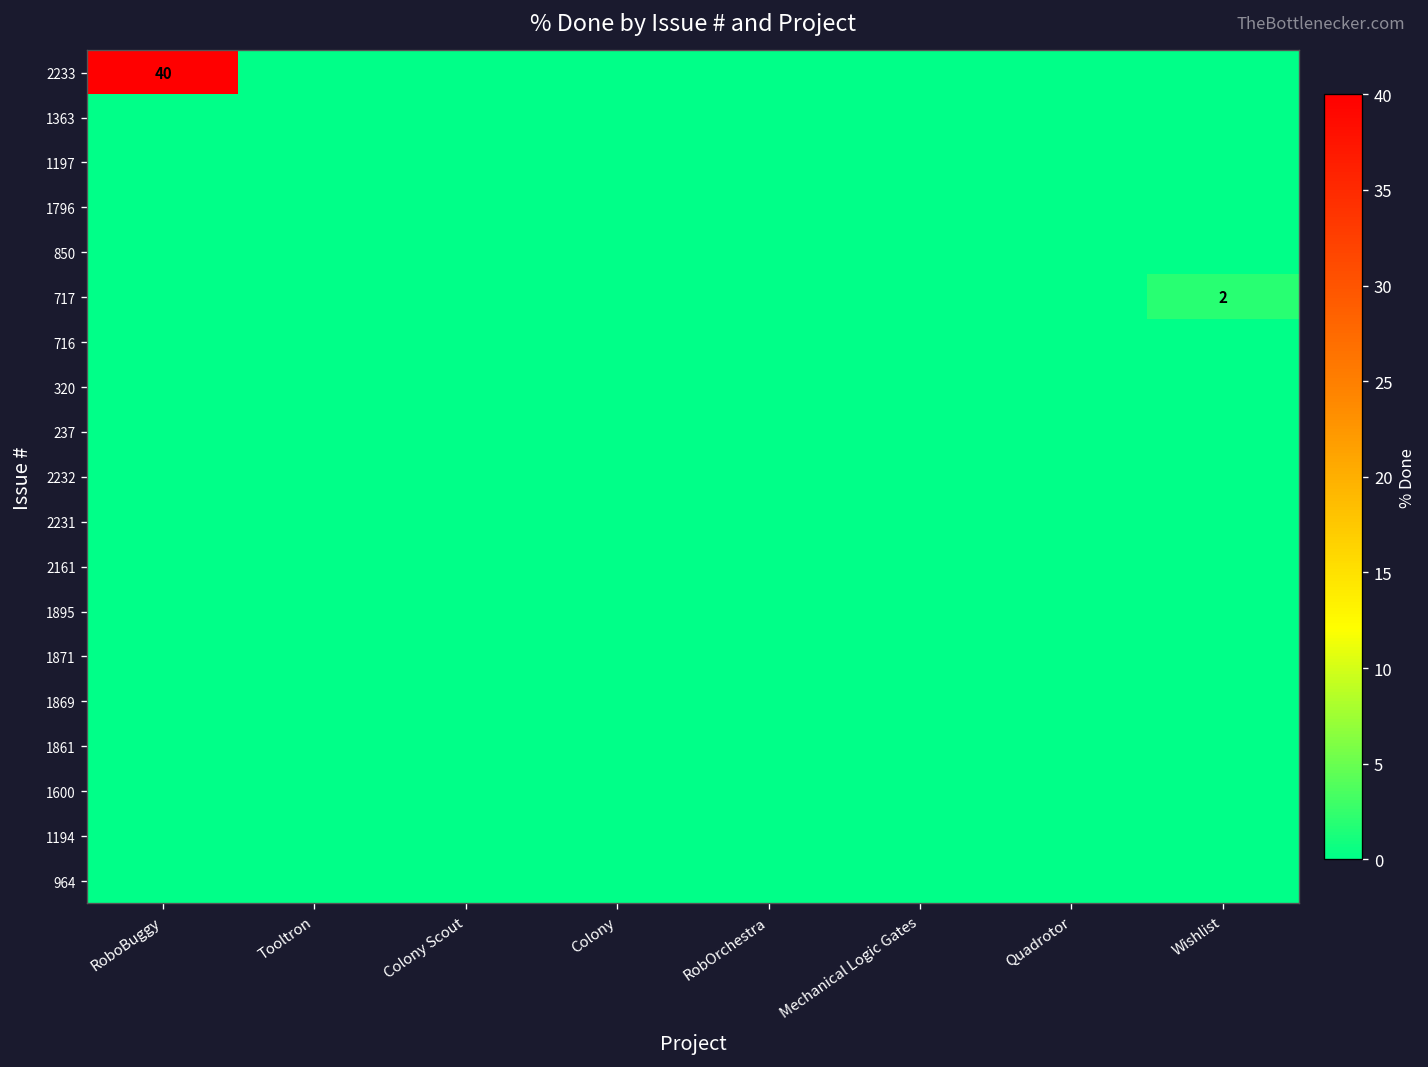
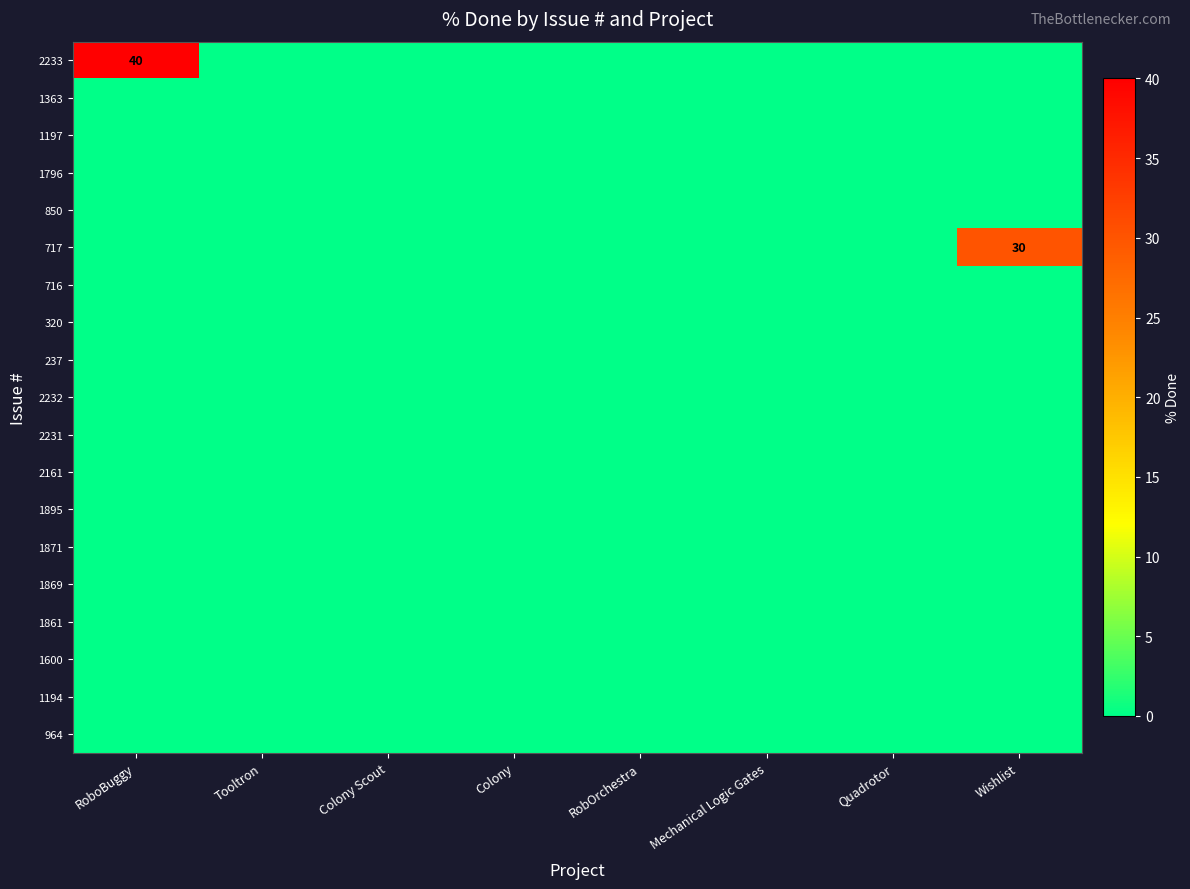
717, Wishlist: 2 -> 30
